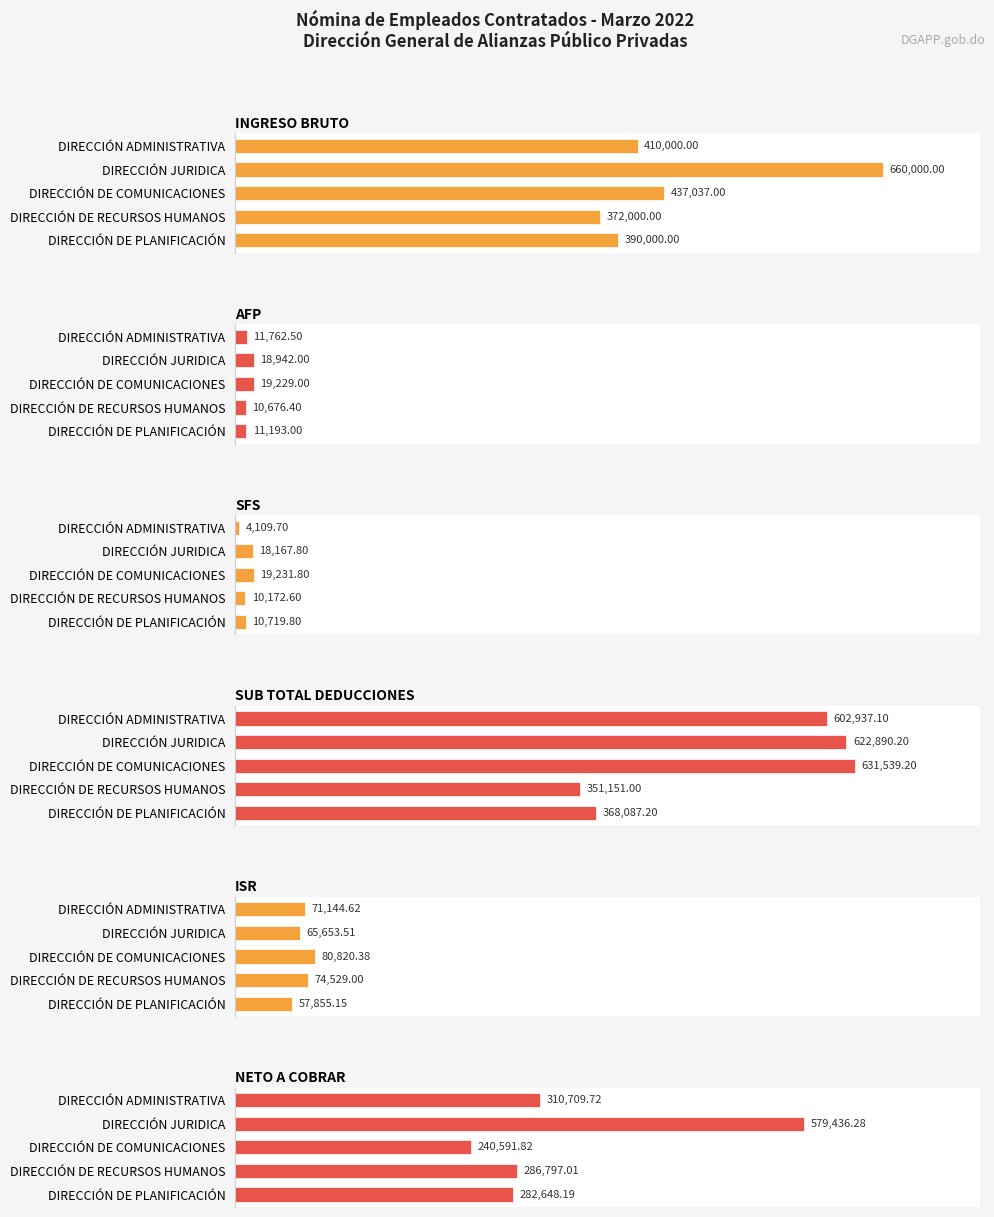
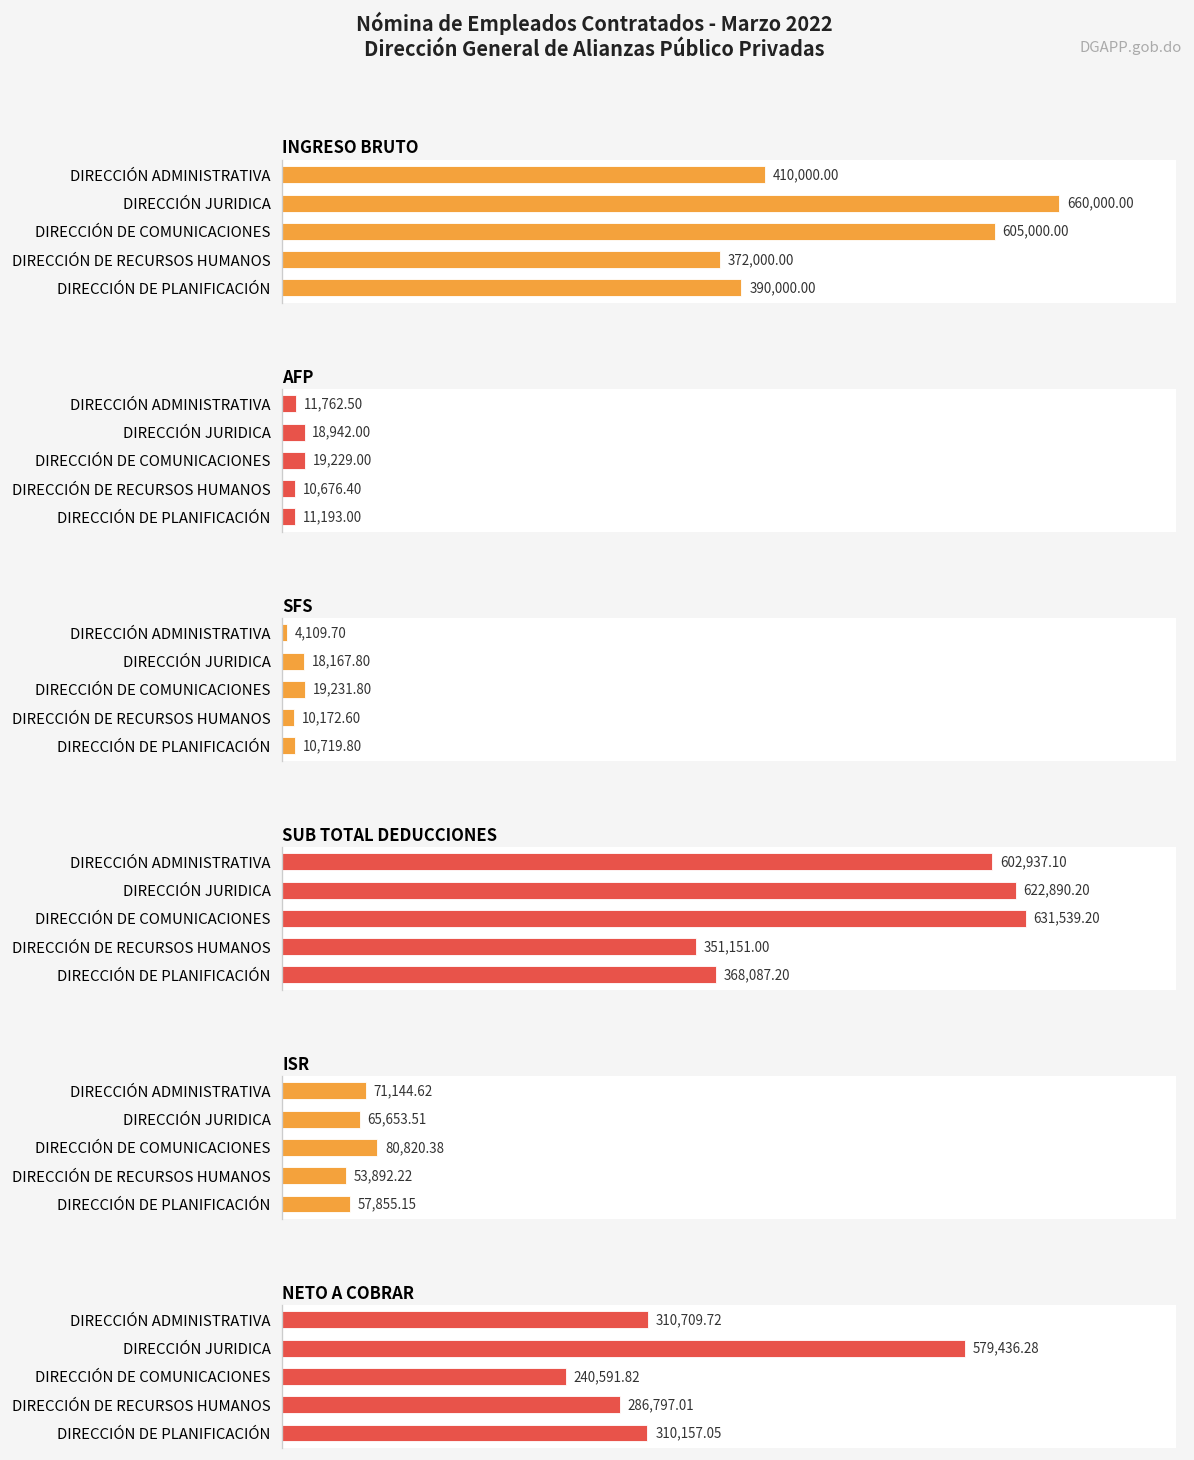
INGRESO BRUTO, DIRECCIÓN DE COMUNICACIONES: 437,037.00 -> 605,000.00
ISR, DIRECCIÓN DE RECURSOS HUMANOS: 74,529.00 -> 53,892.22
NETO A COBRAR, DIRECCIÓN DE PLANIFICACIÓN: 282,648.19 -> 310,157.05
